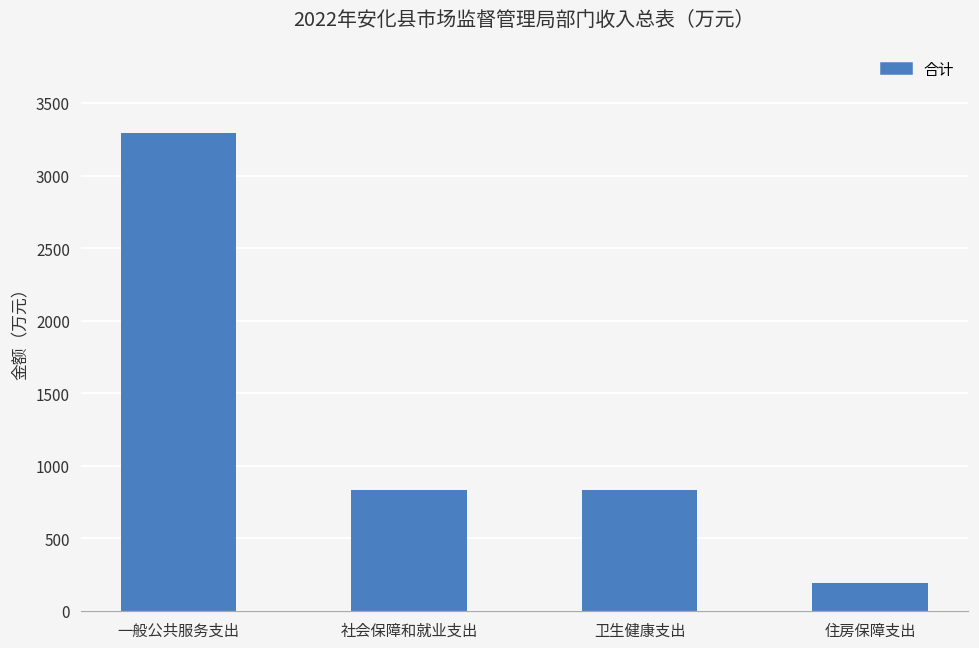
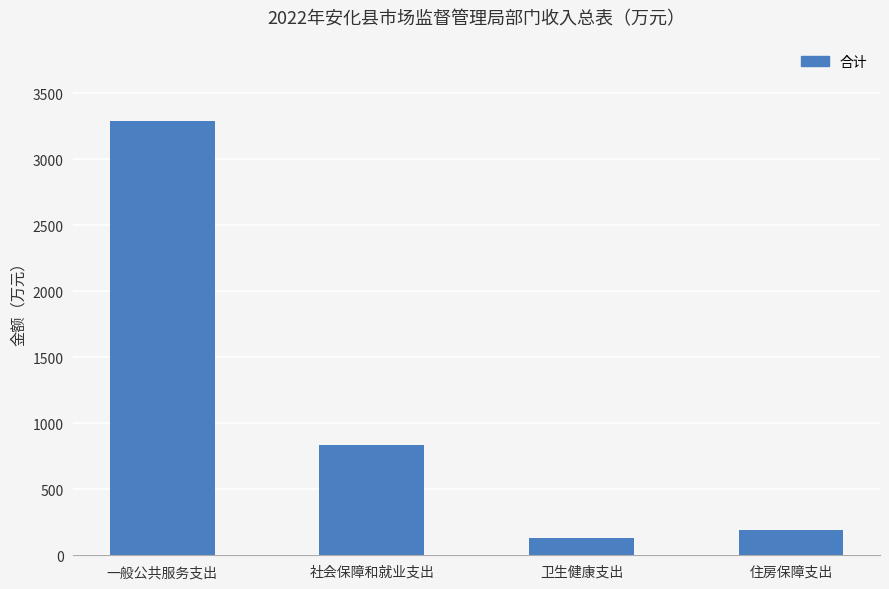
卫生健康支出: 830 -> 130
